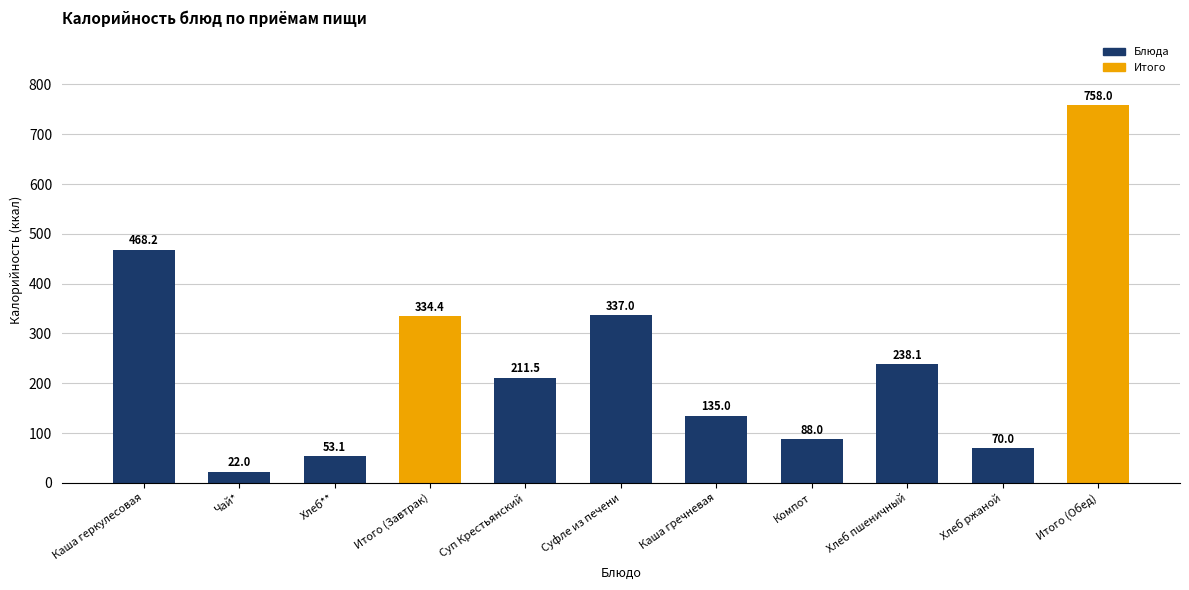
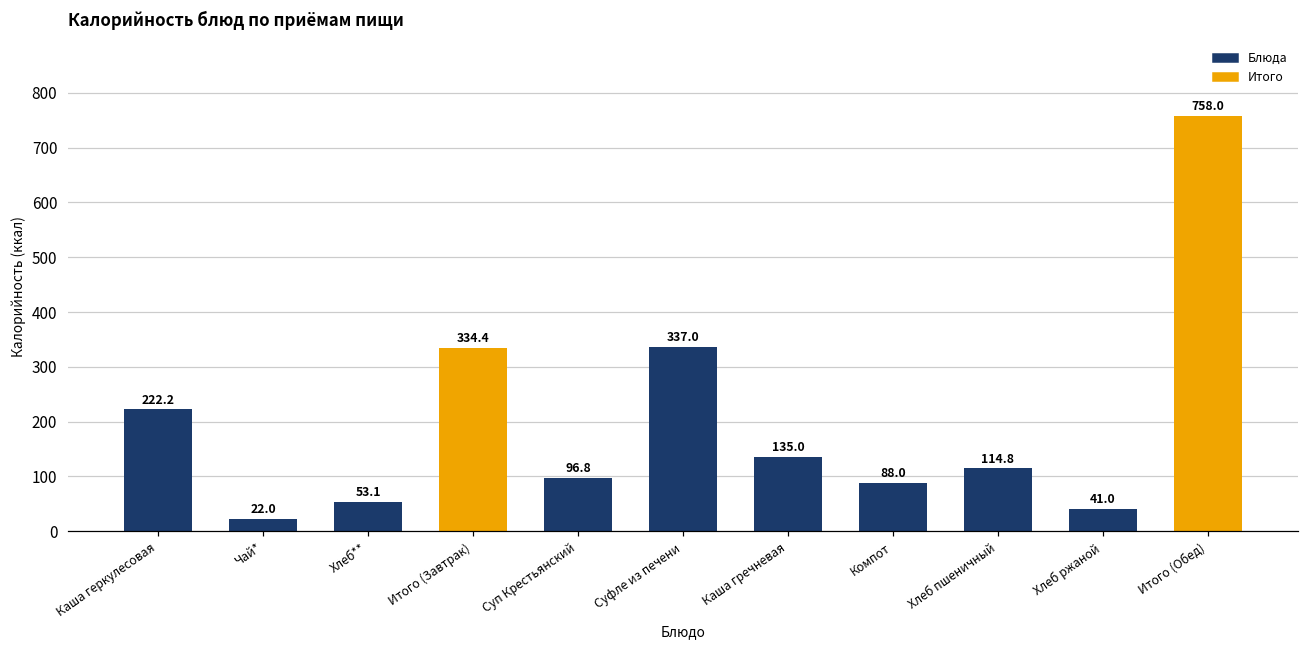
Каша геркулесовая: 468.2 -> 222.2
Суп Крестьянский: 211.5 -> 96.8
Хлеб пшеничный: 238.1 -> 114.8
Хлеб ржаной: 70.0 -> 41.0
